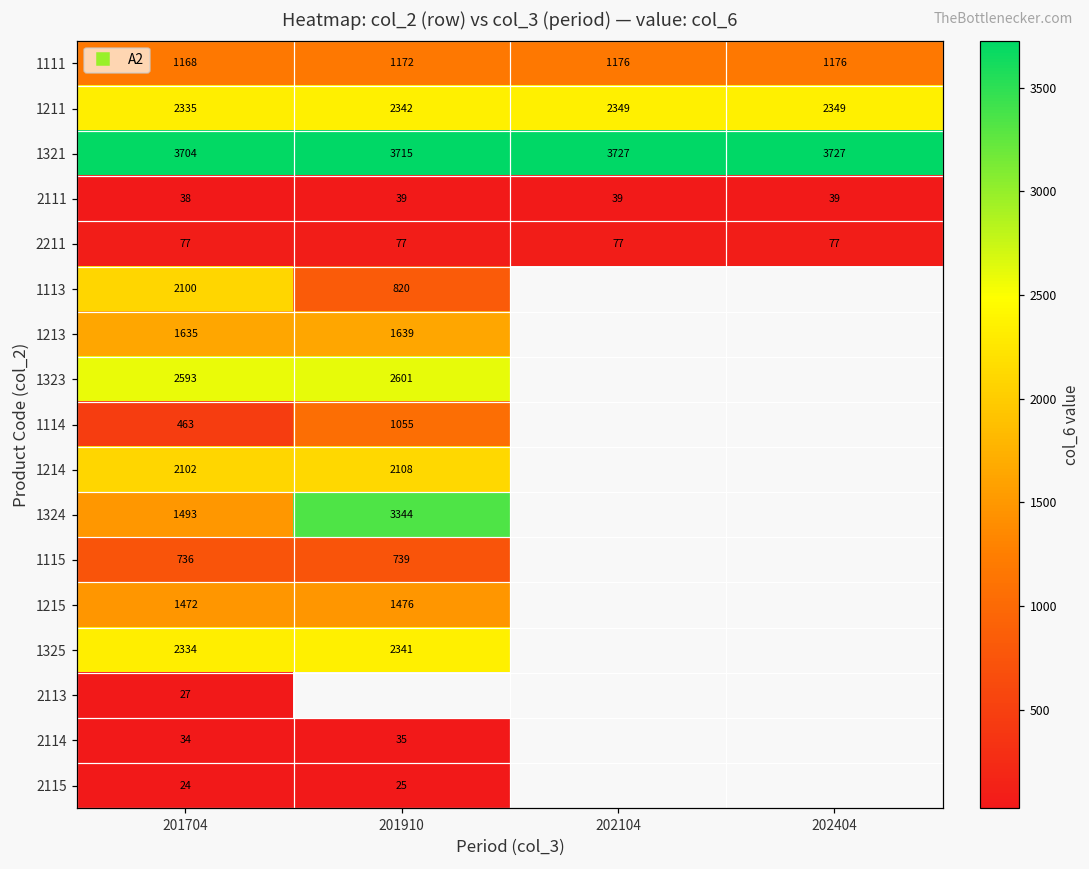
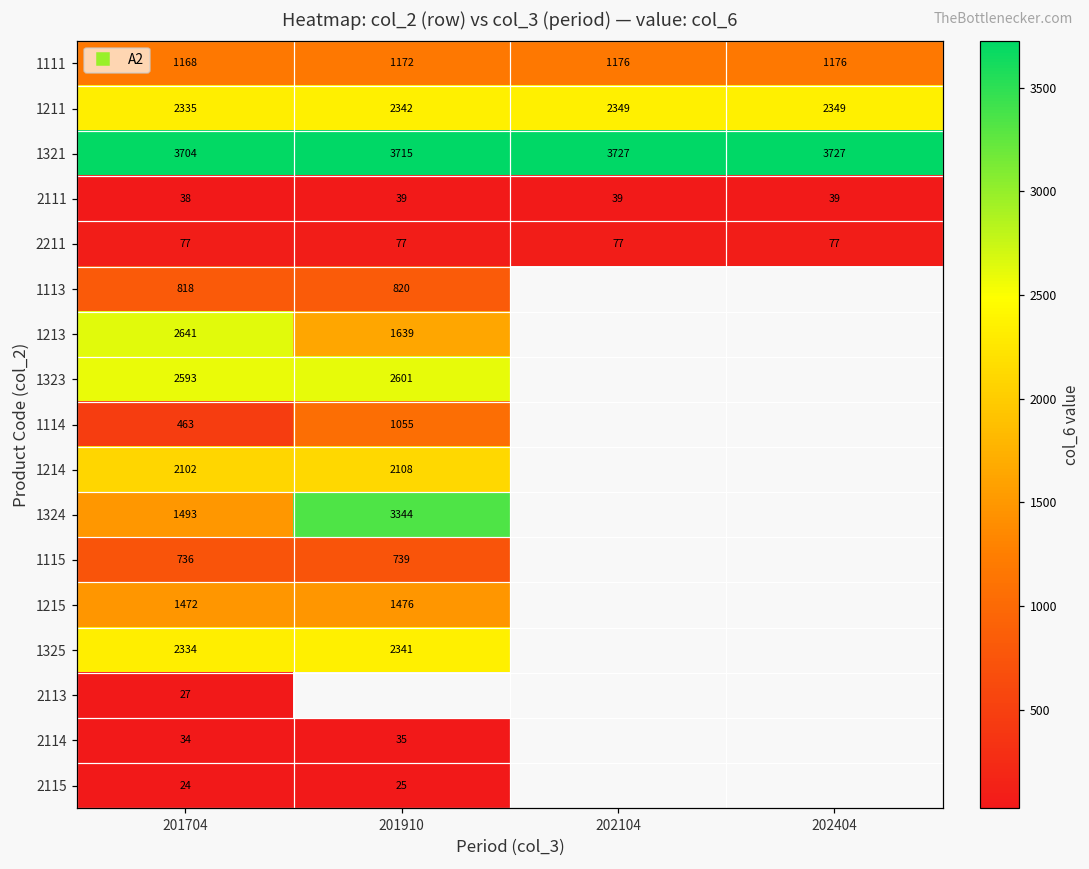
1113, 201704: 2100 -> 818
1213, 201704: 1635 -> 2641
